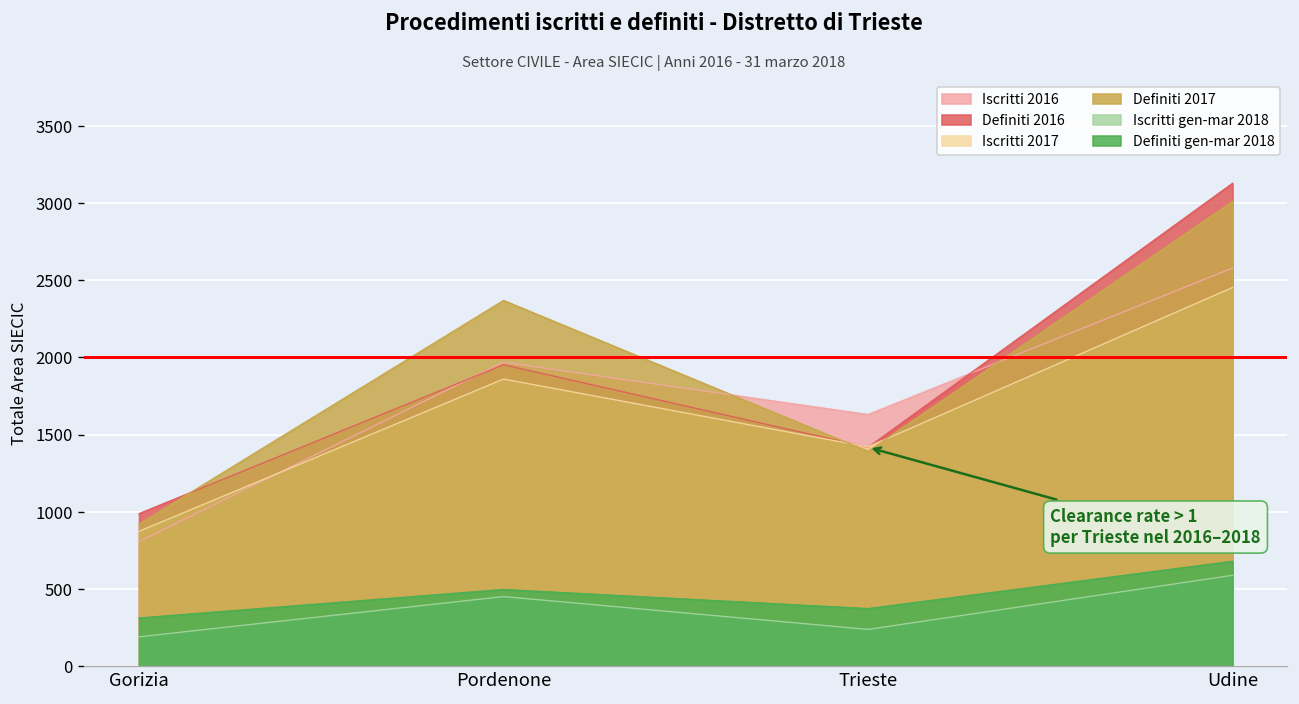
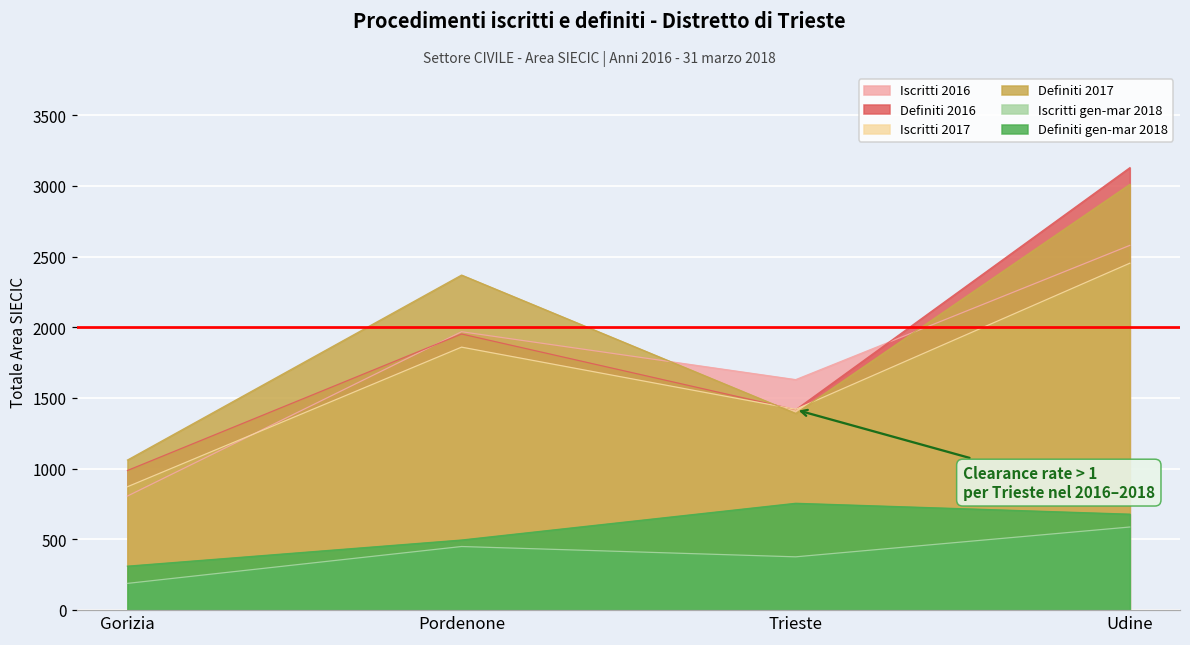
Definiti 2017, Gorizia: 920 -> 1060
Iscritti gen-mar 2018, Trieste: 240 -> 380
Definiti gen-mar 2018, Trieste: 370 -> 760
